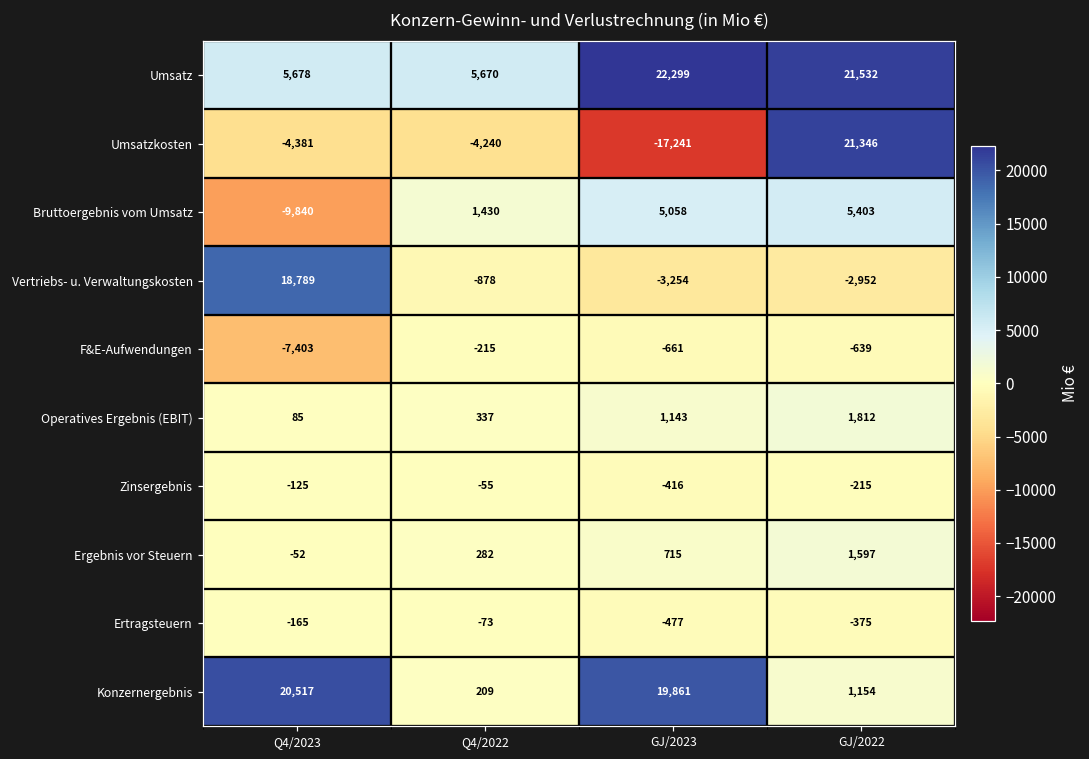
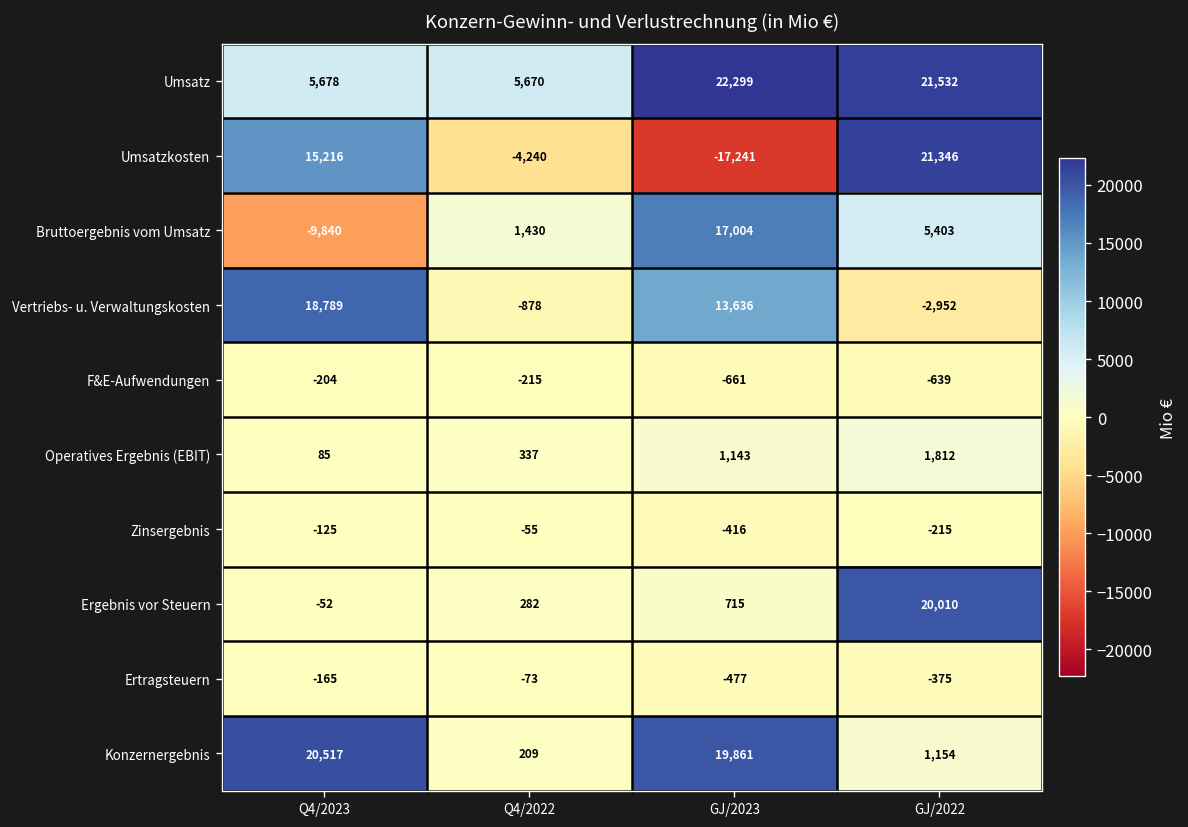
Umsatzkosten, Q4/2023: -4,381 -> 15,216
Bruttoergebnis vom Umsatz, GJ/2023: 5,058 -> 17,004
Vertriebs- u. Verwaltungskosten, GJ/2023: -3,254 -> 13,636
F&E-Aufwendungen, Q4/2023: -7,403 -> -204
Ergebnis vor Steuern, GJ/2022: 1,597 -> 20,010
